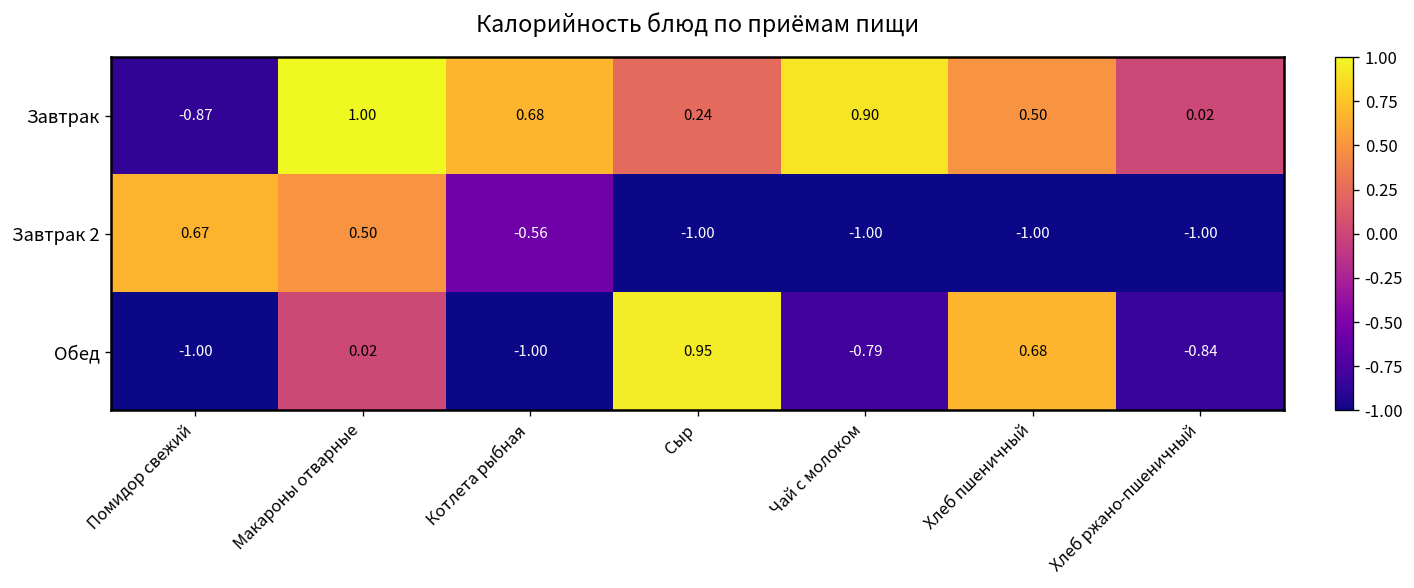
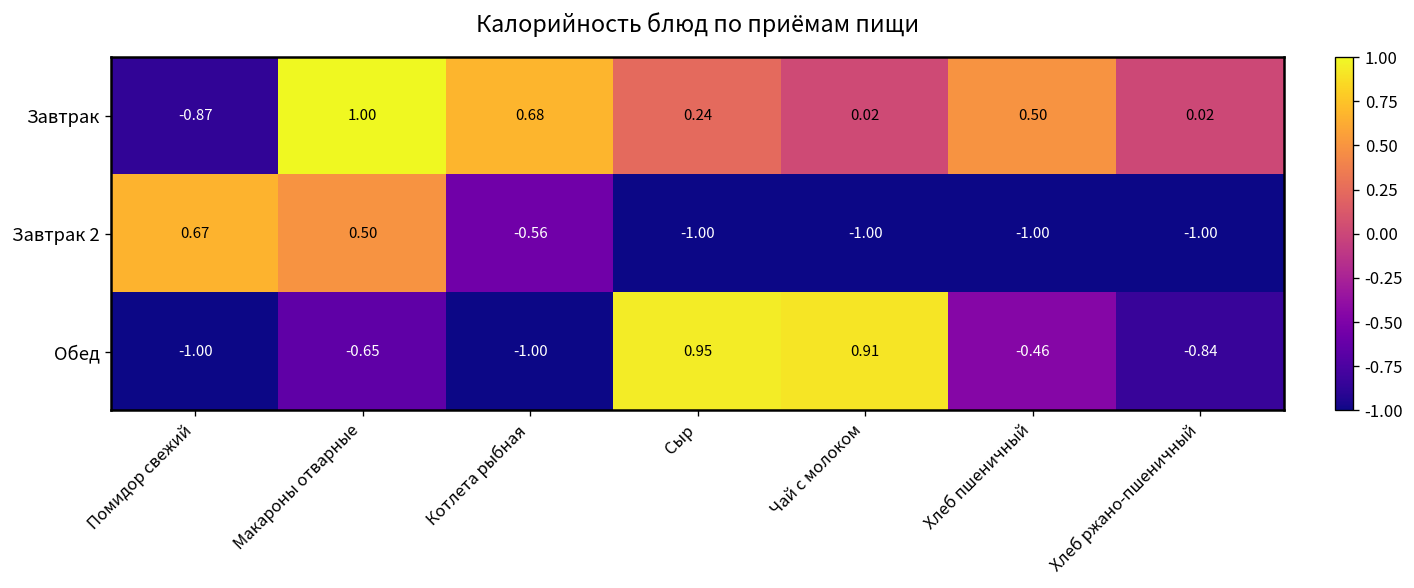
Завтрак, Чай с молоком: 0.90 -> 0.02
Обед, Макароны отварные: 0.02 -> -0.65
Обед, Чай с молоком: -0.79 -> 0.91
Обед, Хлеб пшеничный: 0.68 -> -0.46
